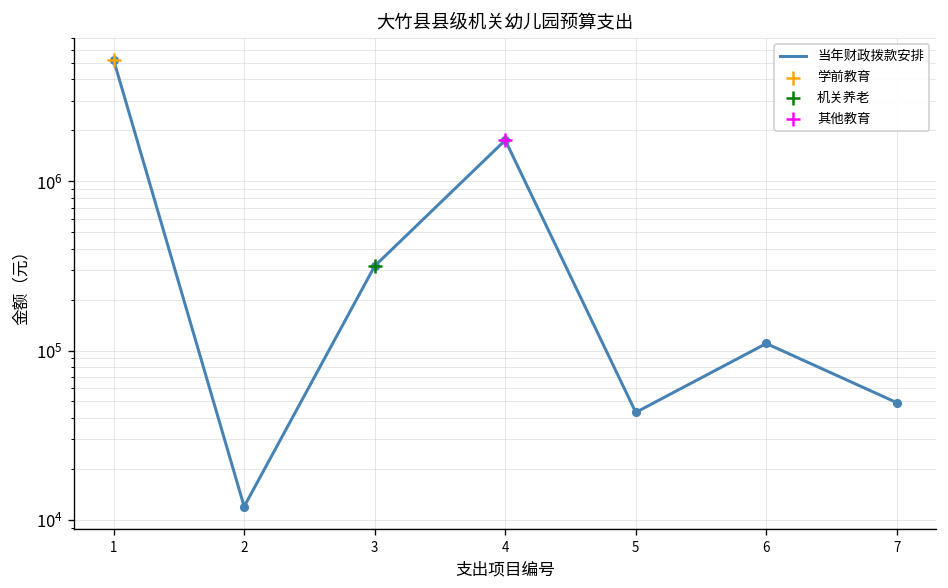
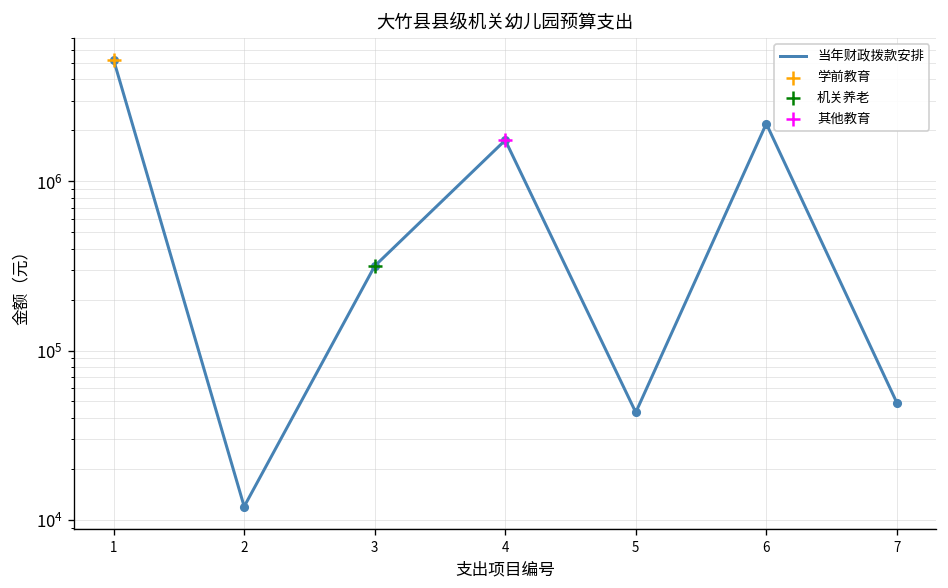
当年财政拨款安排, 6: 110000 -> 2200000
